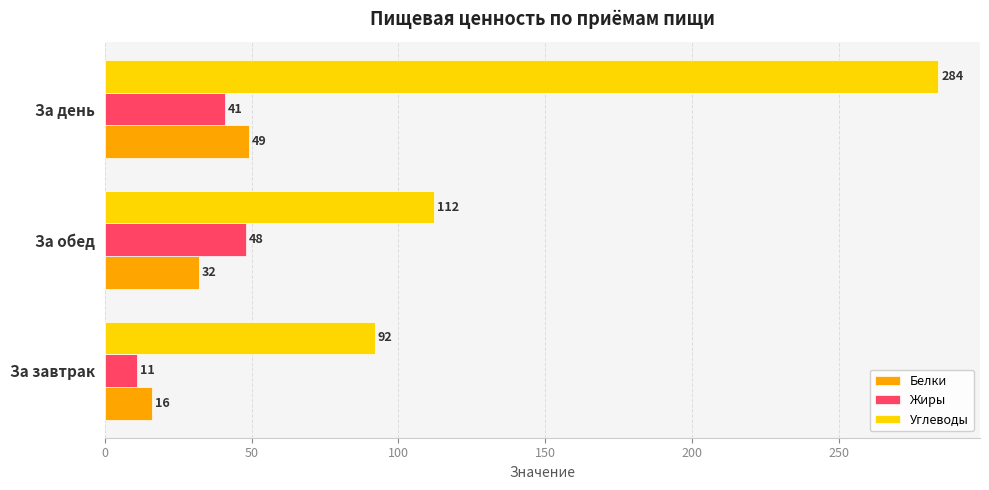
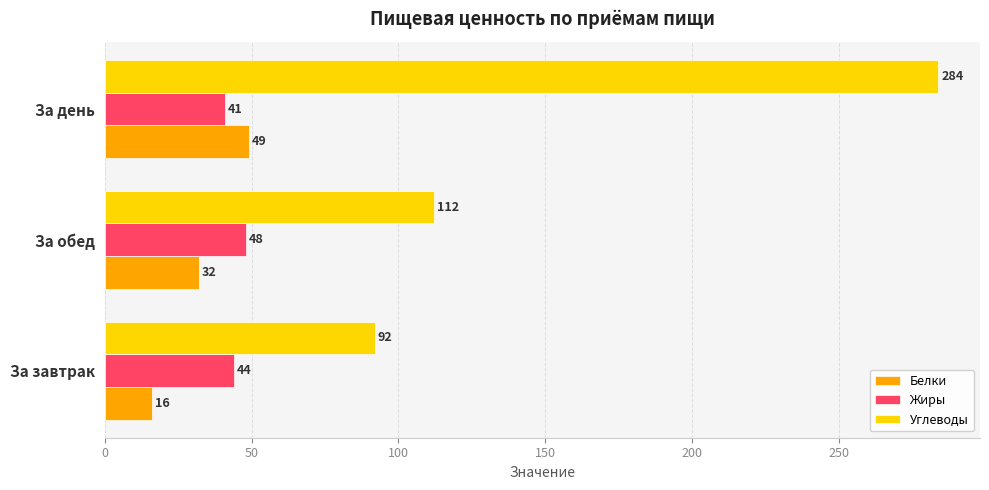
Жиры, За завтрак: 11 -> 44
